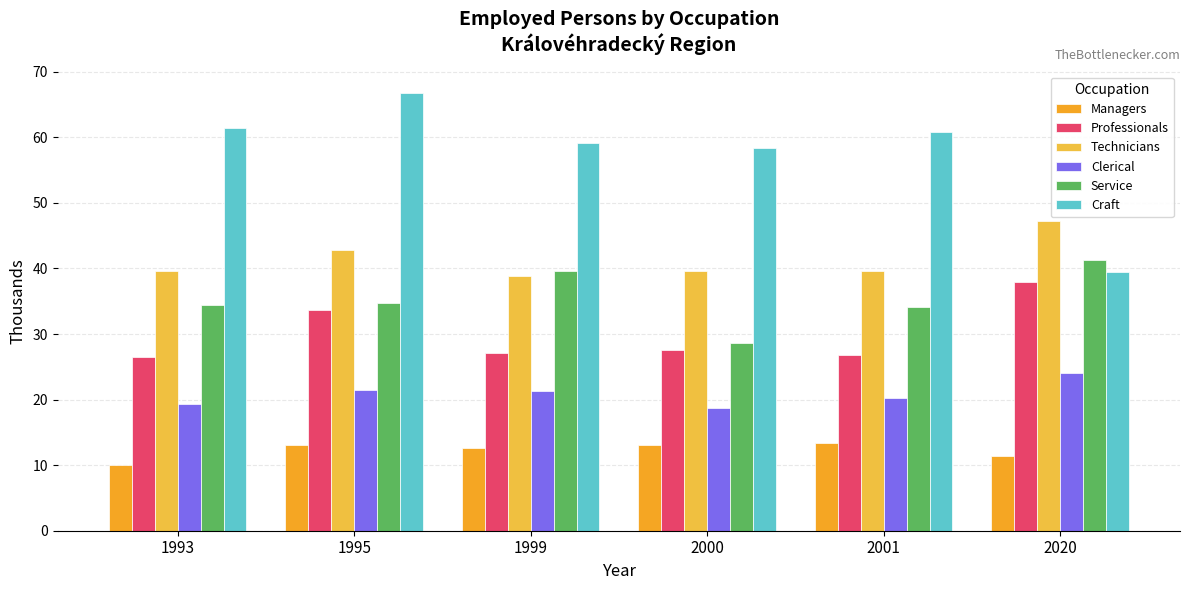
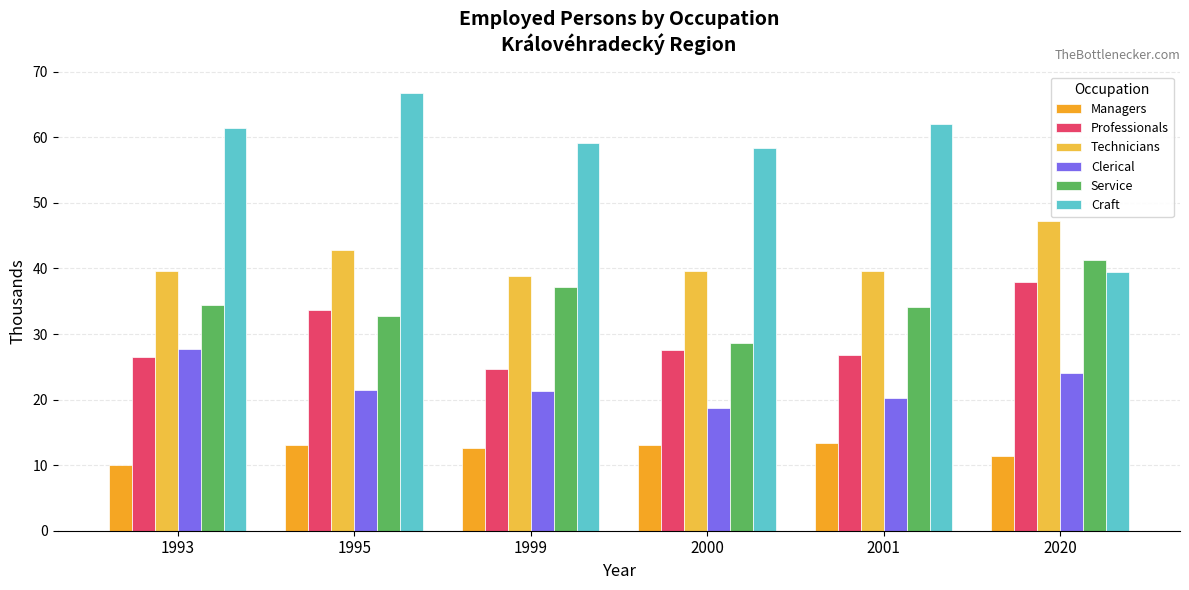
Clerical, 1993: 19 -> 28
Service, 1995: 35 -> 33
Professionals, 1999: 27 -> 25
Service, 1999: 40 -> 37
Craft, 2001: 61 -> 62
